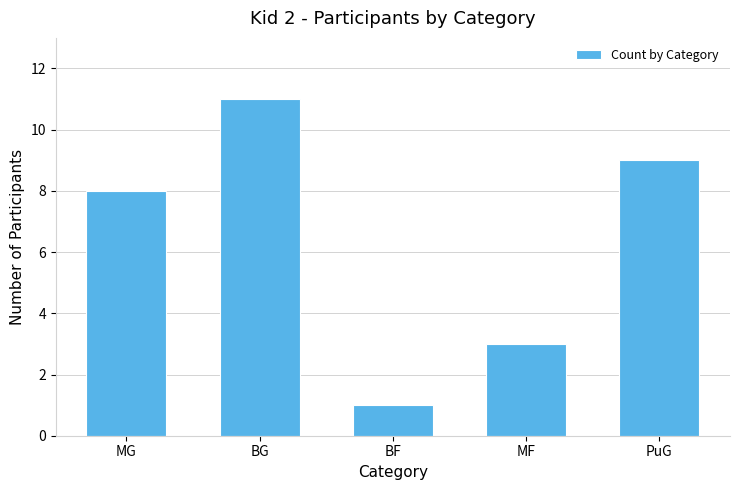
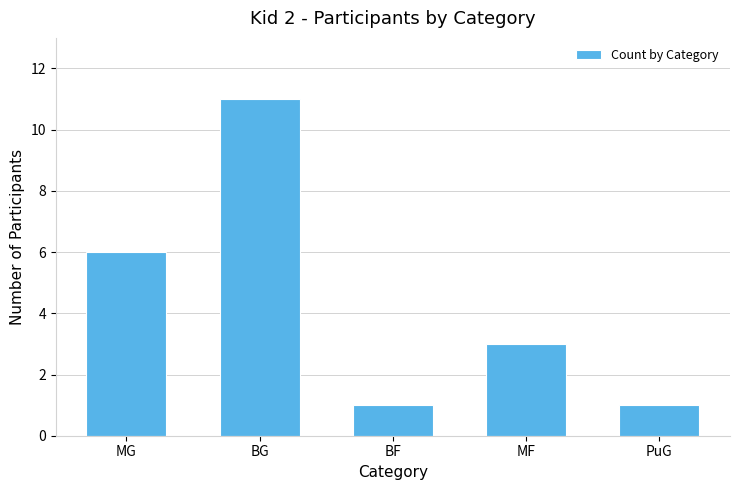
MG: 8 -> 6
PuG: 9 -> 1
